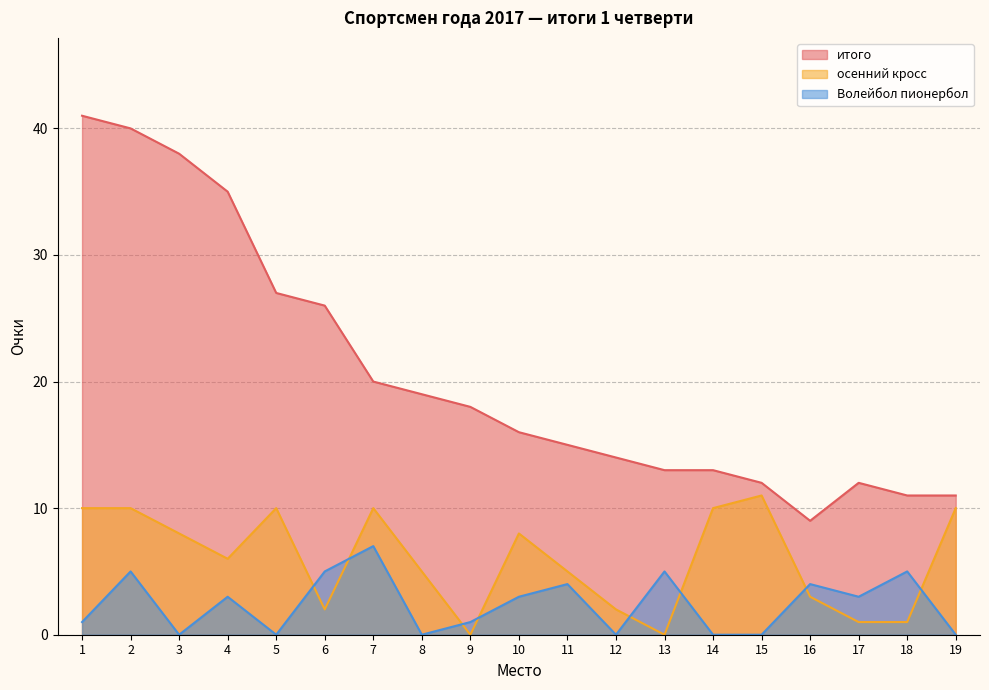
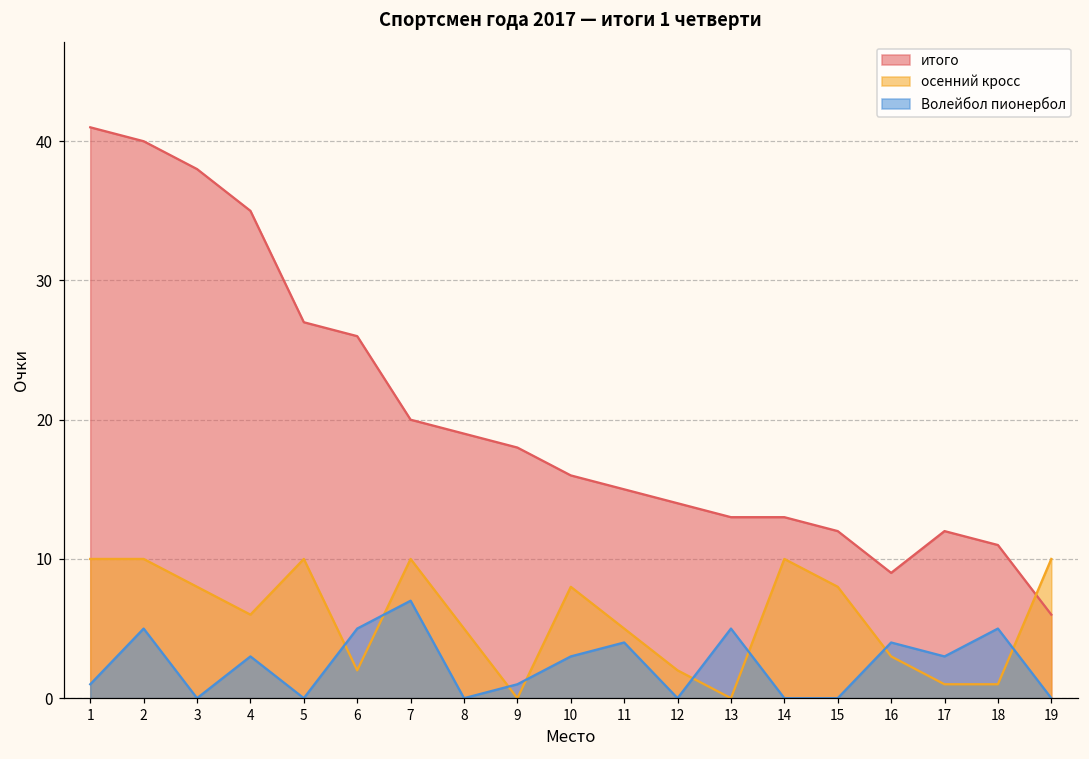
осенний кросс, 15: 11 -> 8
итого, 19: 11 -> 6
